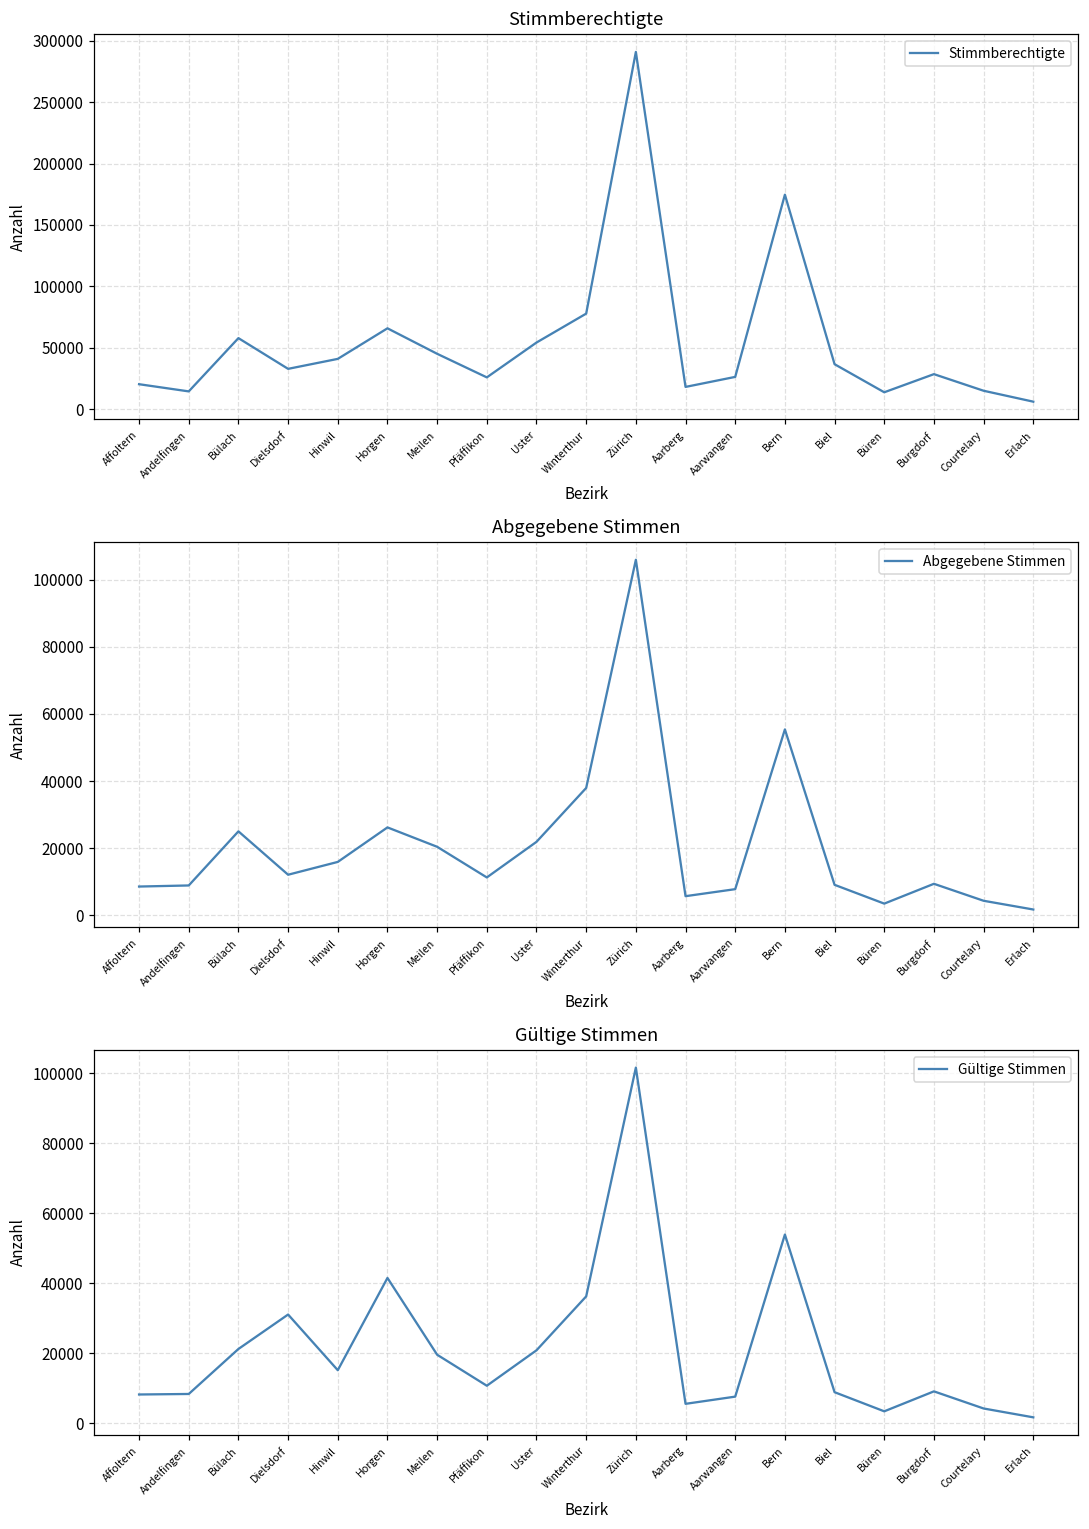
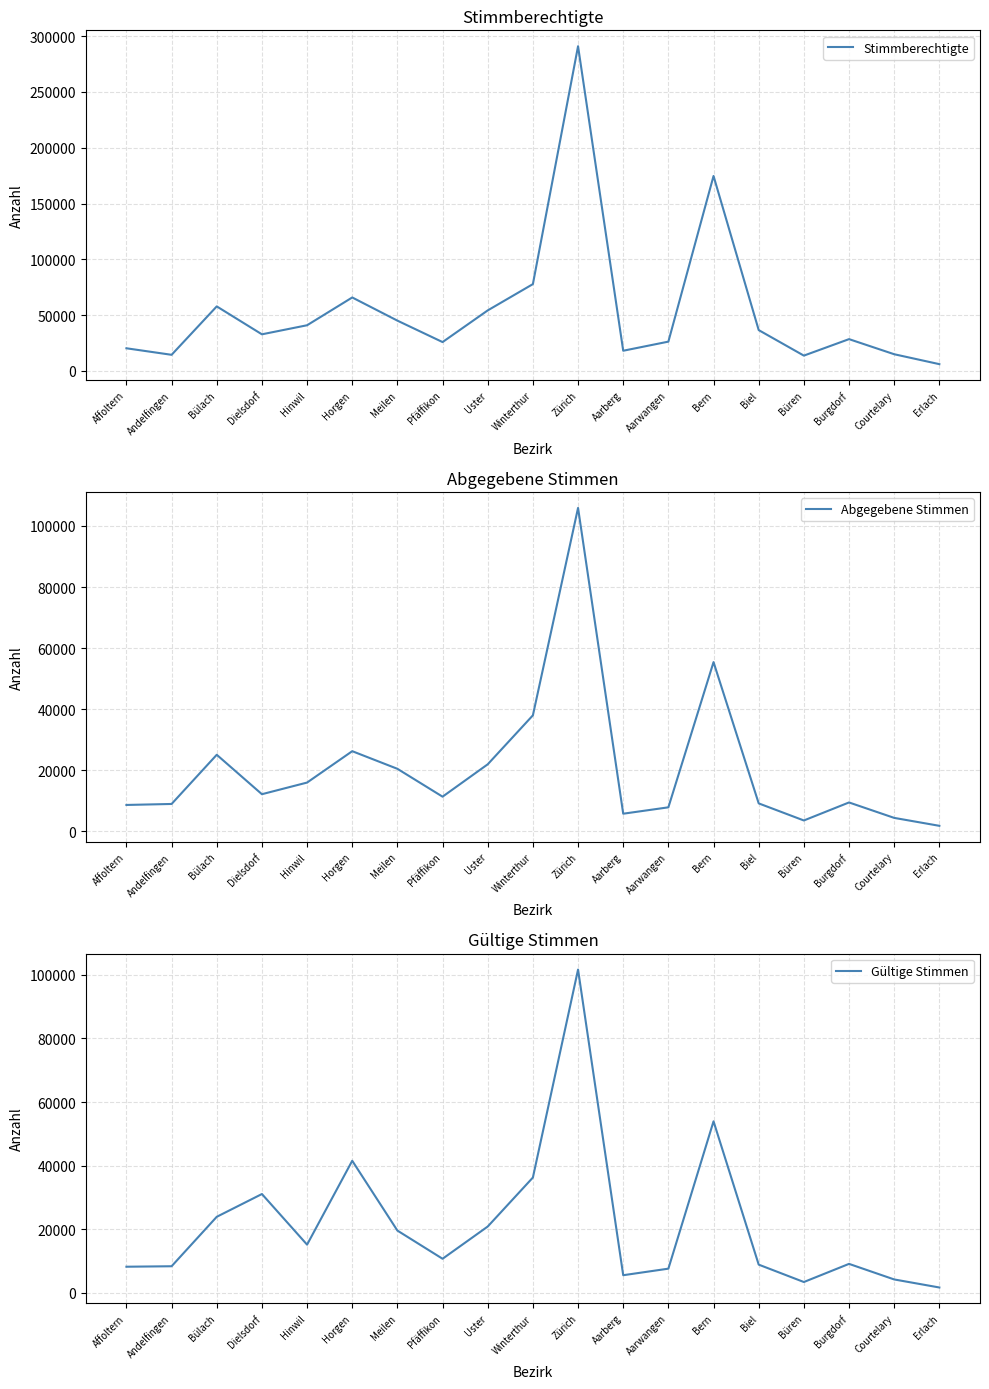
Gültige Stimmen, Bülach: 21000 -> 24000
